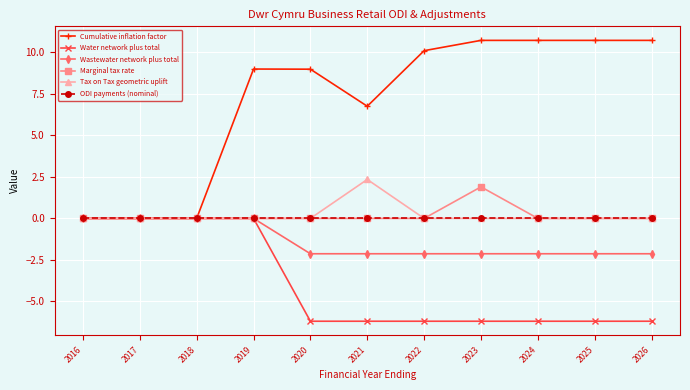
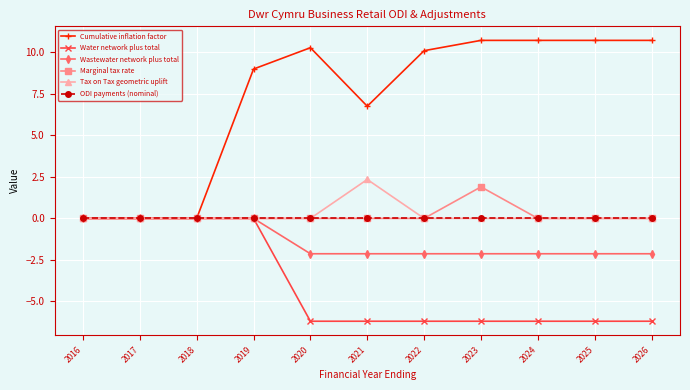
Cumulative inflation factor, 2020: 9.0 -> 10.3
